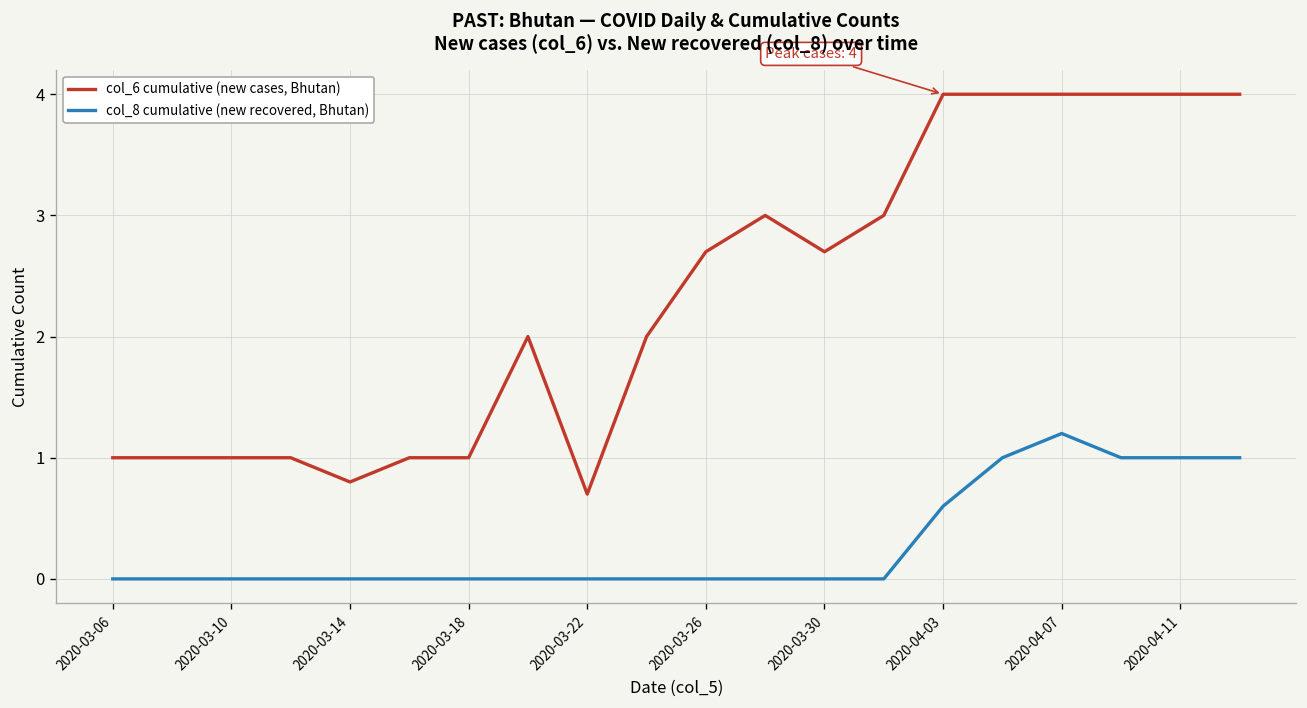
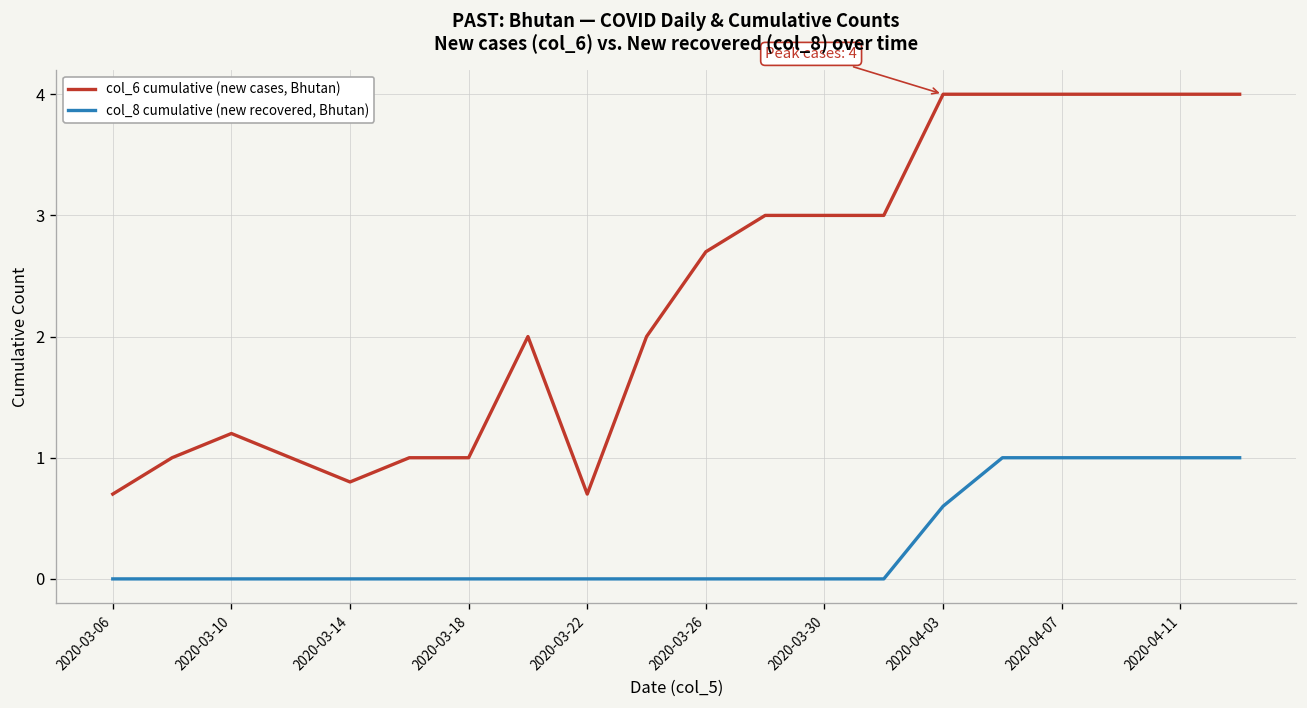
col_6 cumulative (new cases, Bhutan), 2020-03-06: 1.0 -> 0.7
col_6 cumulative (new cases, Bhutan), 2020-03-10: 1.0 -> 1.2
col_6 cumulative (new cases, Bhutan), 2020-03-30: 2.7 -> 3.0
col_8 cumulative (new recovered, Bhutan), 2020-04-07: 1.2 -> 1.0
